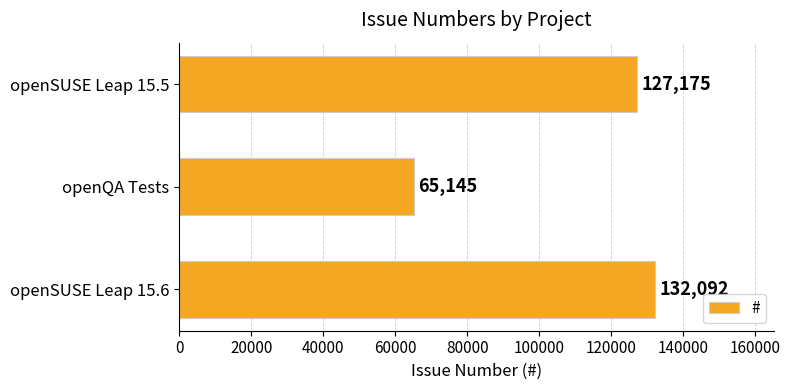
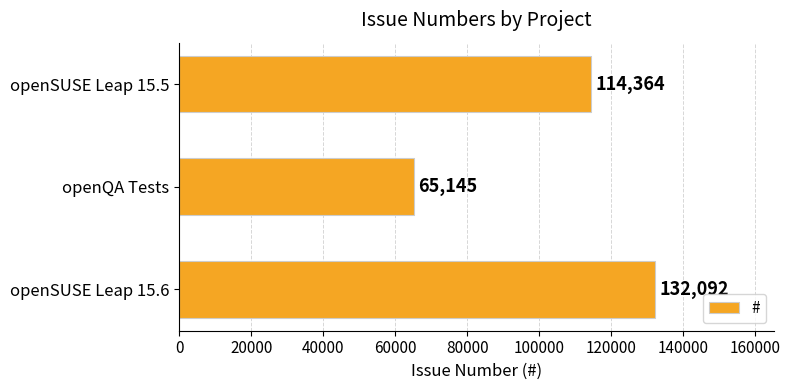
openSUSE Leap 15.5: 127,175 -> 114,364
